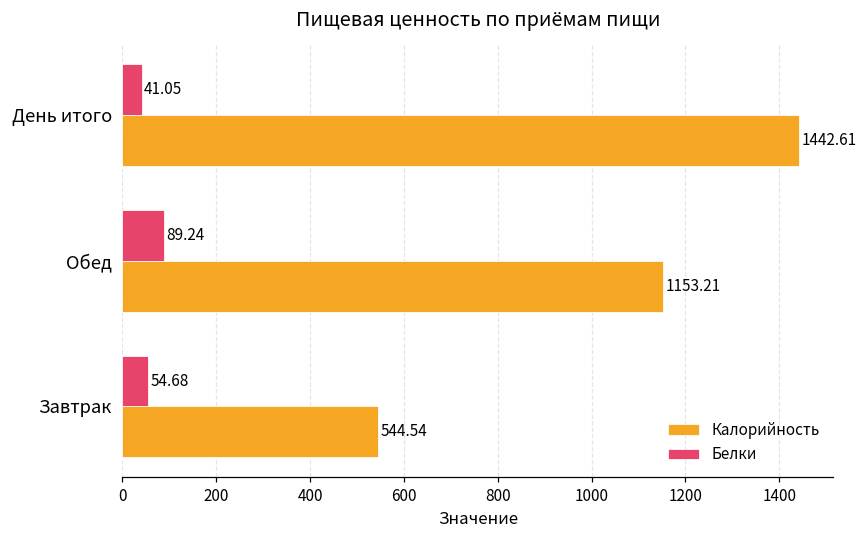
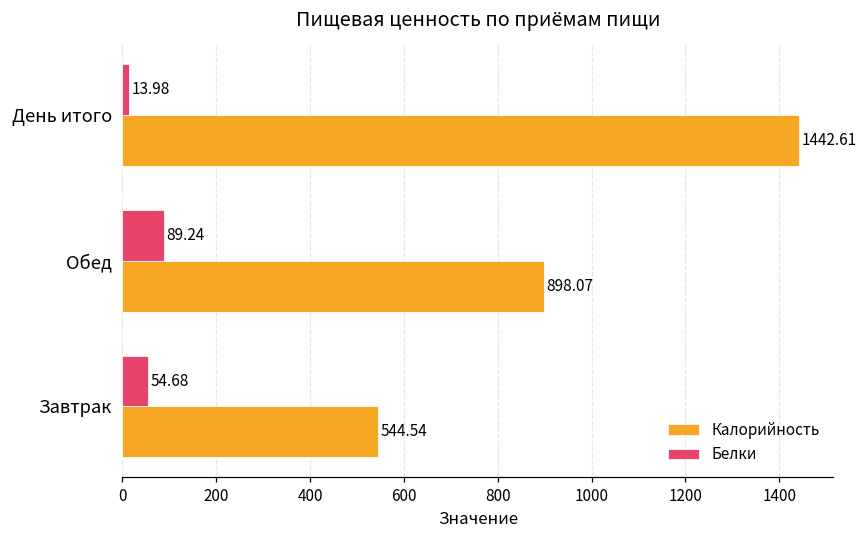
Белки, День итого: 41.05 -> 13.98
Калорийность, Обед: 1153.21 -> 898.07
